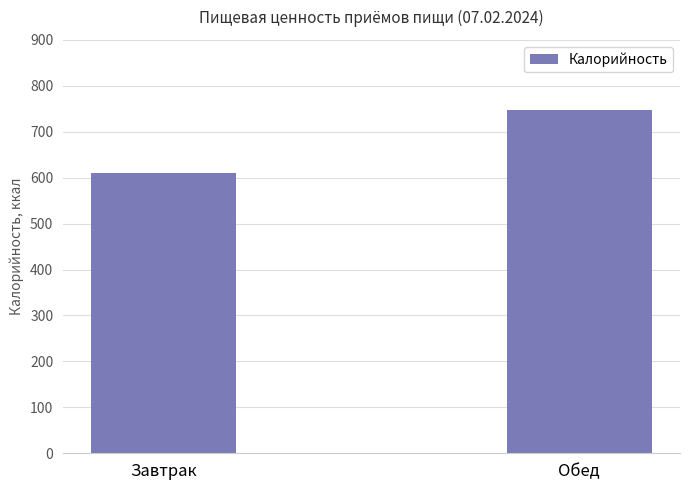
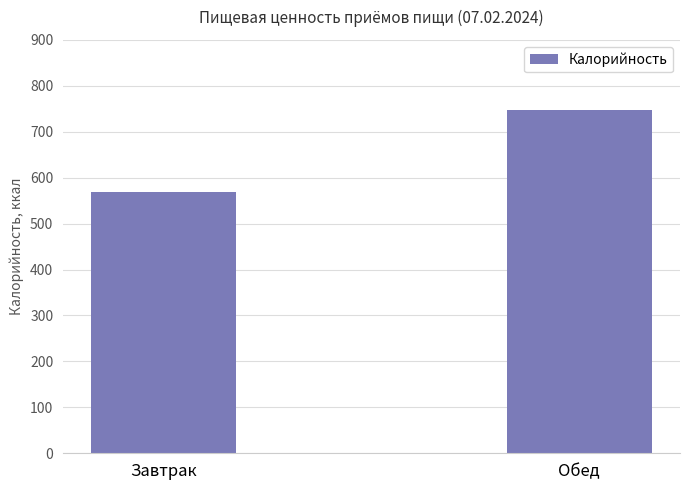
Завтрак: 610 -> 570
